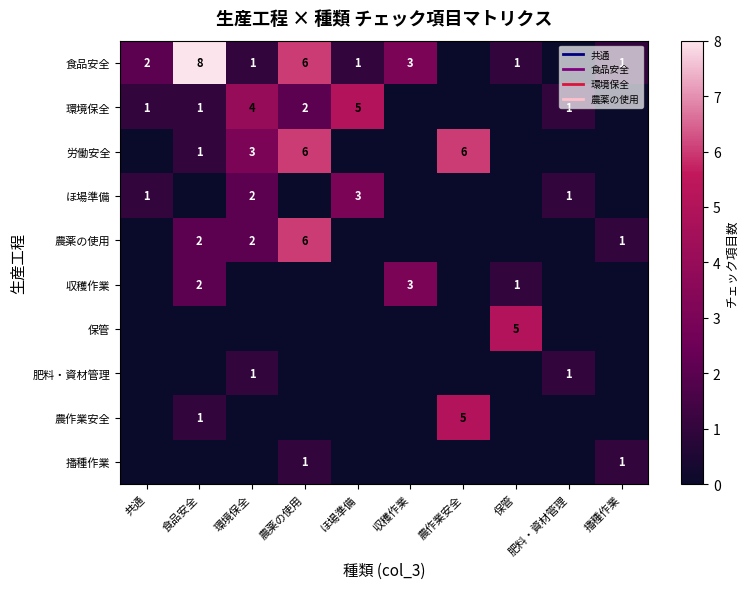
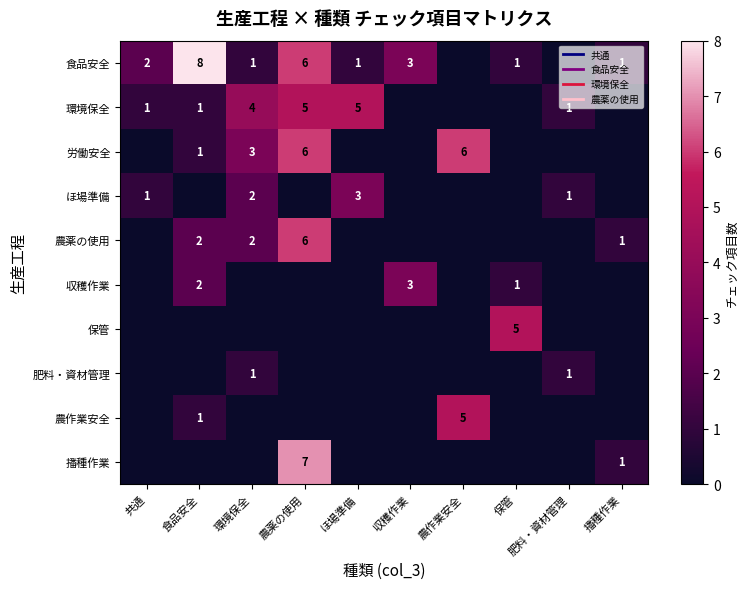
環境保全, 農薬の使用: 2 -> 5
播種作業, 農薬の使用: 1 -> 7
